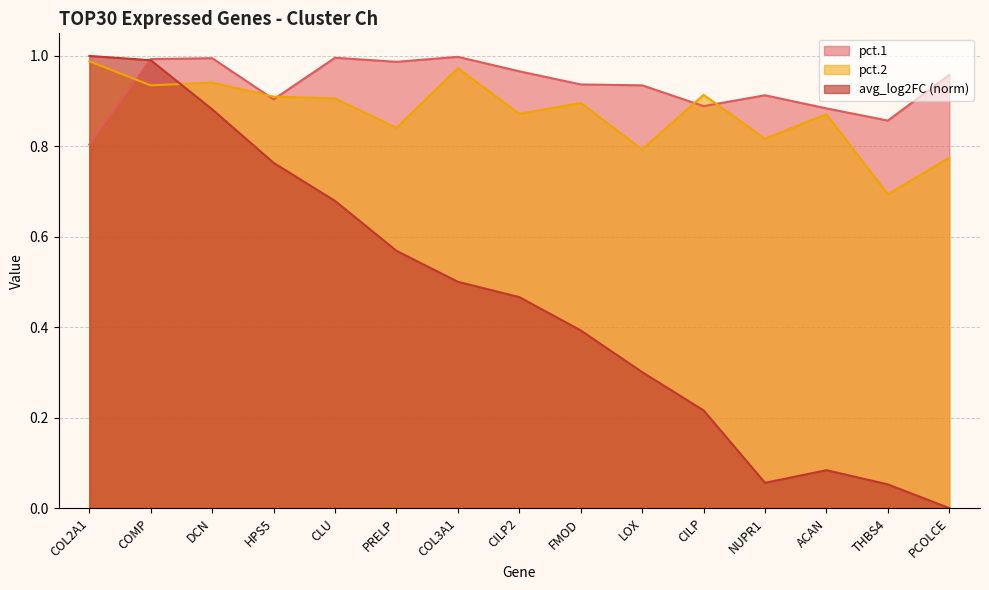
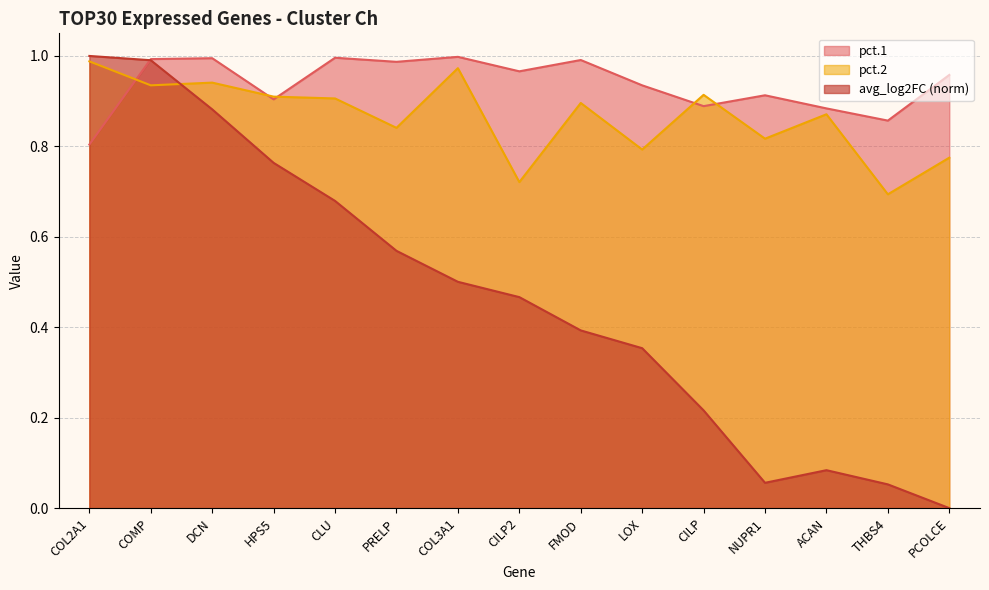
pct.2, CILP2: 0.87 -> 0.72
pct.1, FMOD: 0.94 -> 0.99
avg_log2FC (norm), LOX: 0.30 -> 0.35
